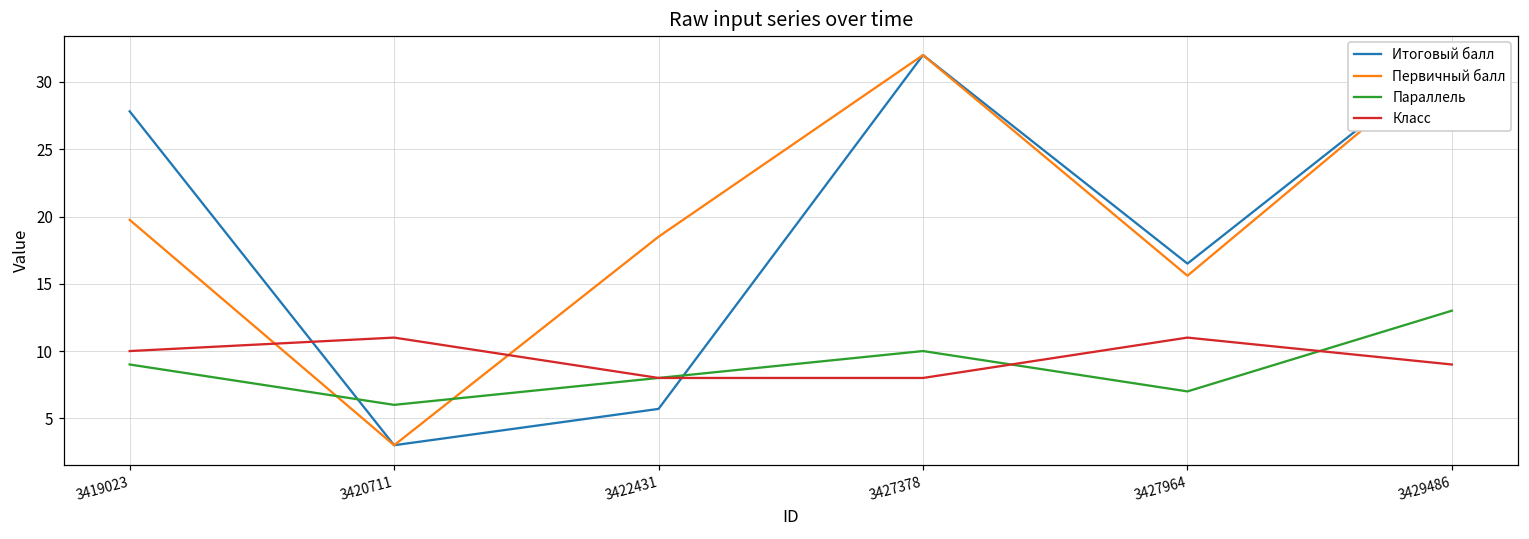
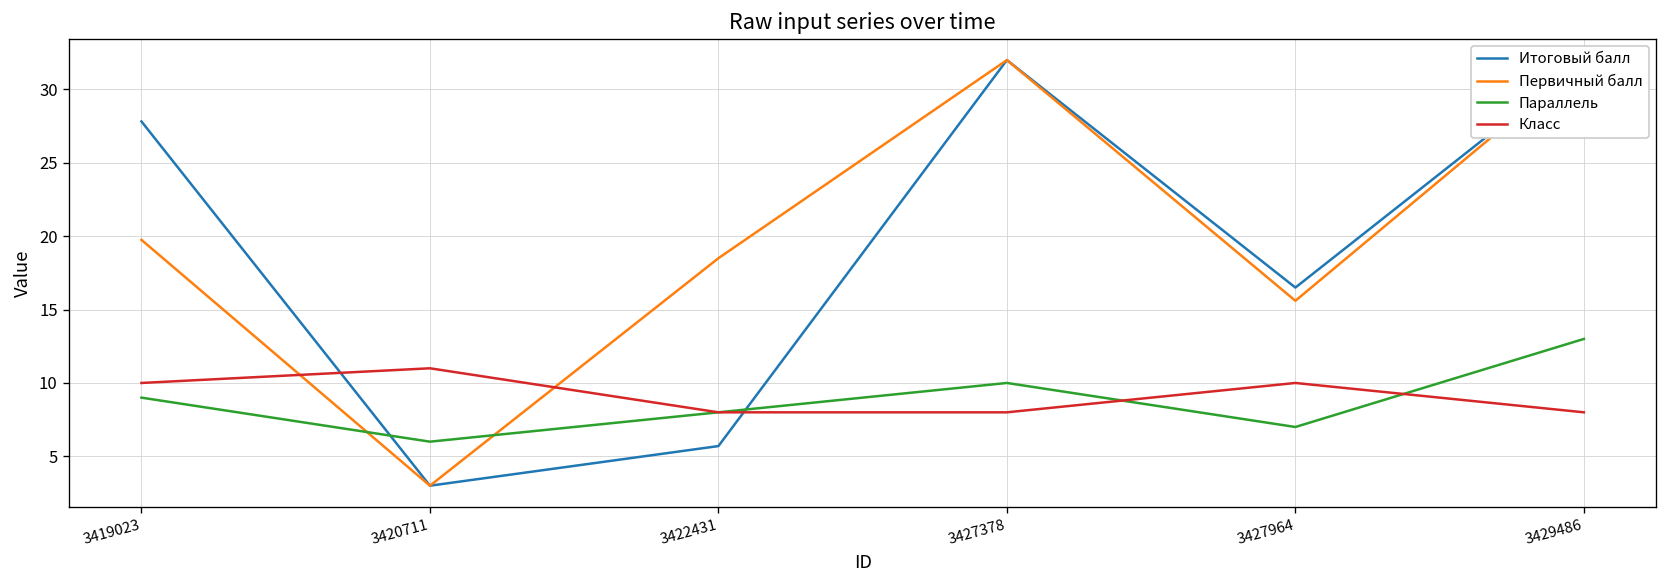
Класс, 3427964: 11 -> 10
Класс, 3429486: 9 -> 8
